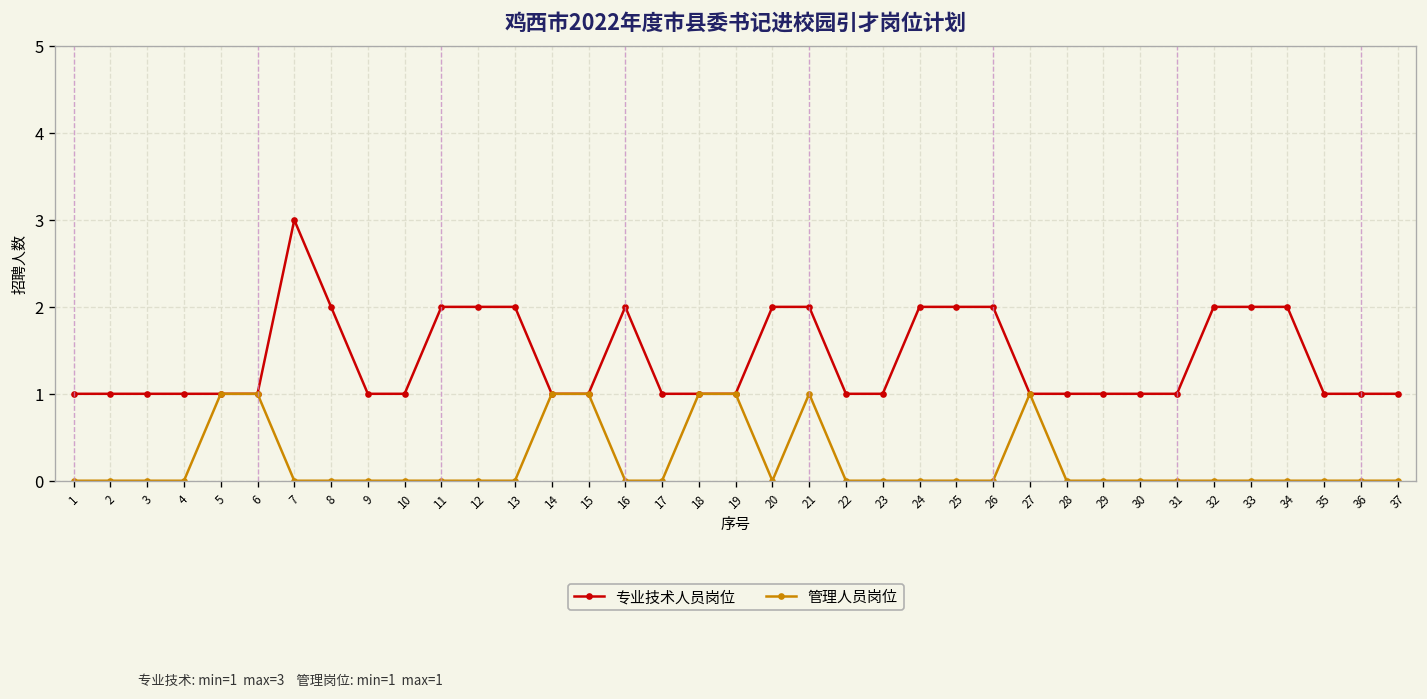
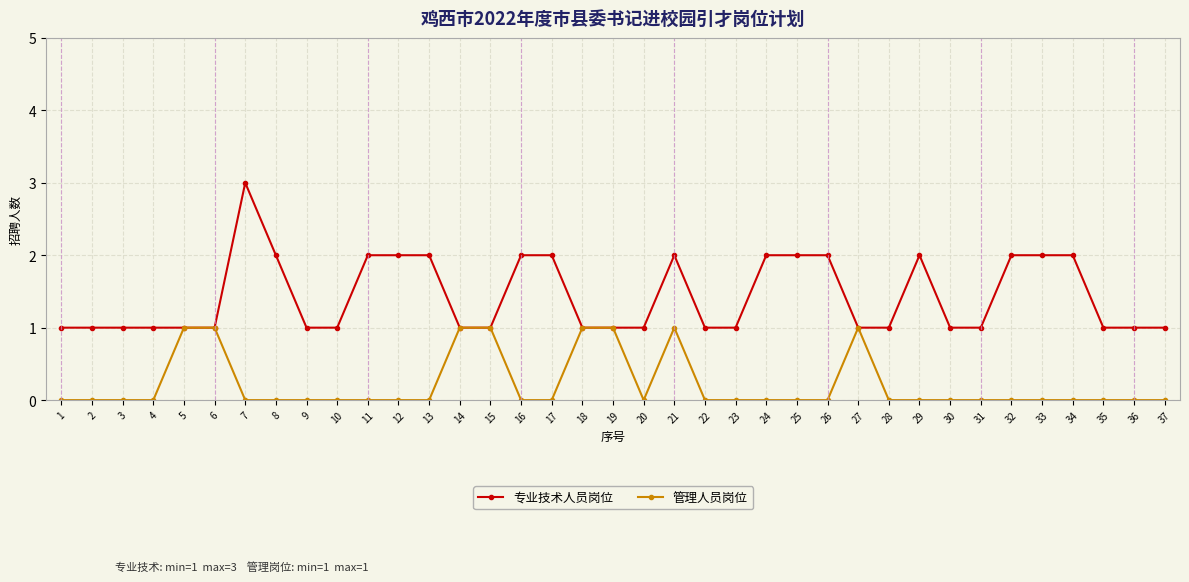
专业技术人员岗位, 17: 1 -> 2
专业技术人员岗位, 20: 2 -> 1
专业技术人员岗位, 29: 1 -> 2
